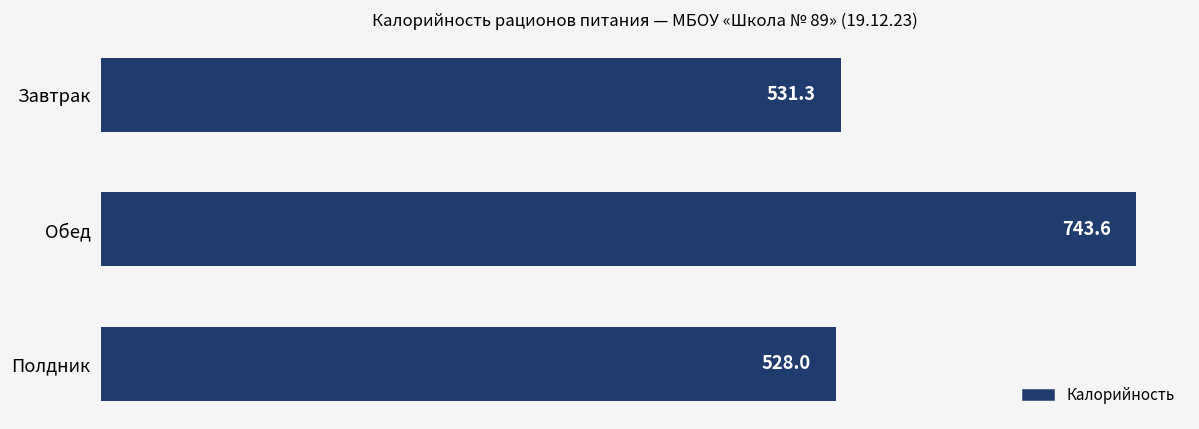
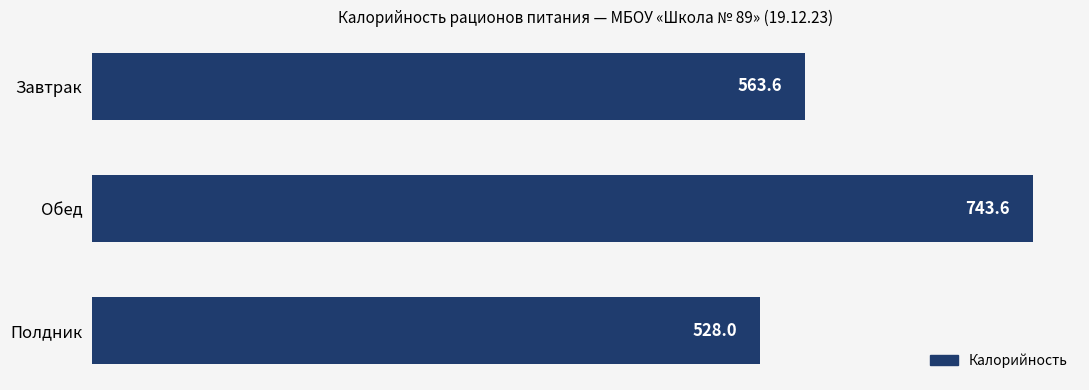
Завтрак: 531.3 -> 563.6
